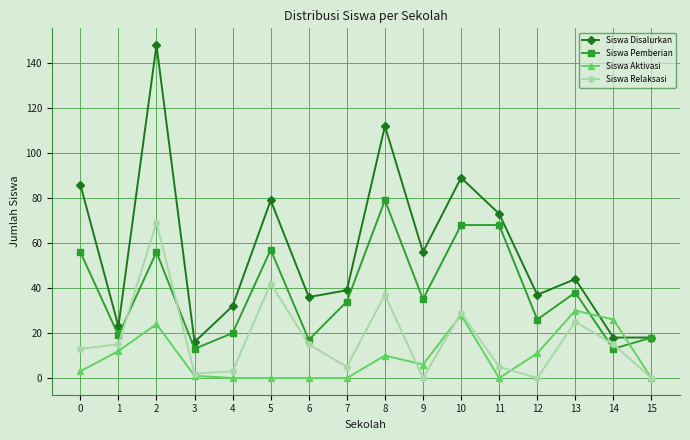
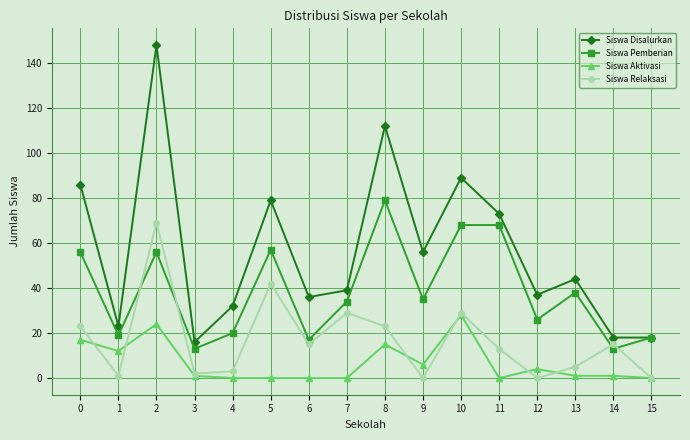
Siswa Aktivasi, 0: 3 -> 17
Siswa Relaksasi, 0: 13 -> 23
Siswa Relaksasi, 1: 15 -> 1
Siswa Relaksasi, 7: 5 -> 29
Siswa Aktivasi, 8: 10 -> 15
Siswa Relaksasi, 8: 37 -> 23
Siswa Relaksasi, 11: 5 -> 13
Siswa Aktivasi, 12: 11 -> 4
Siswa Aktivasi, 13: 30 -> 1
Siswa Relaksasi, 13: 25 -> 5
Siswa Aktivasi, 14: 26 -> 1
